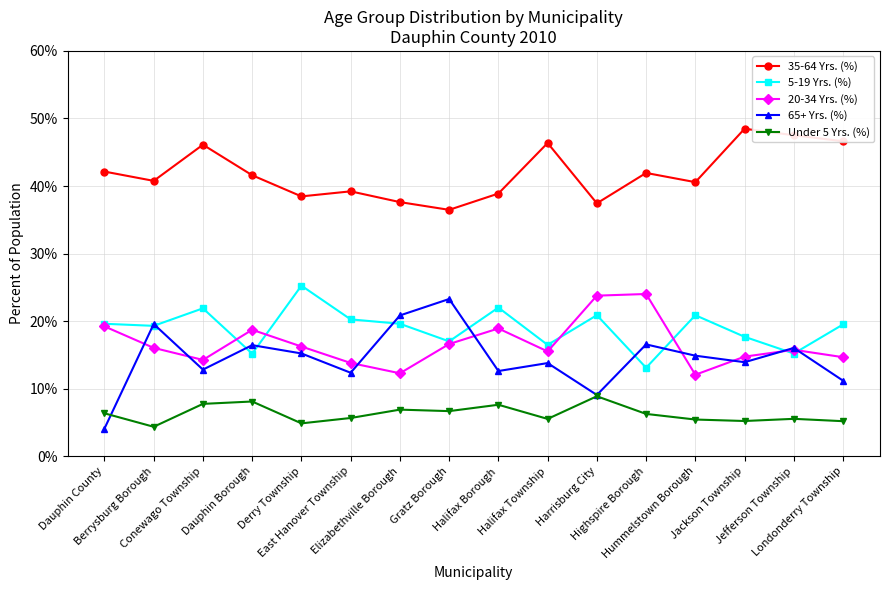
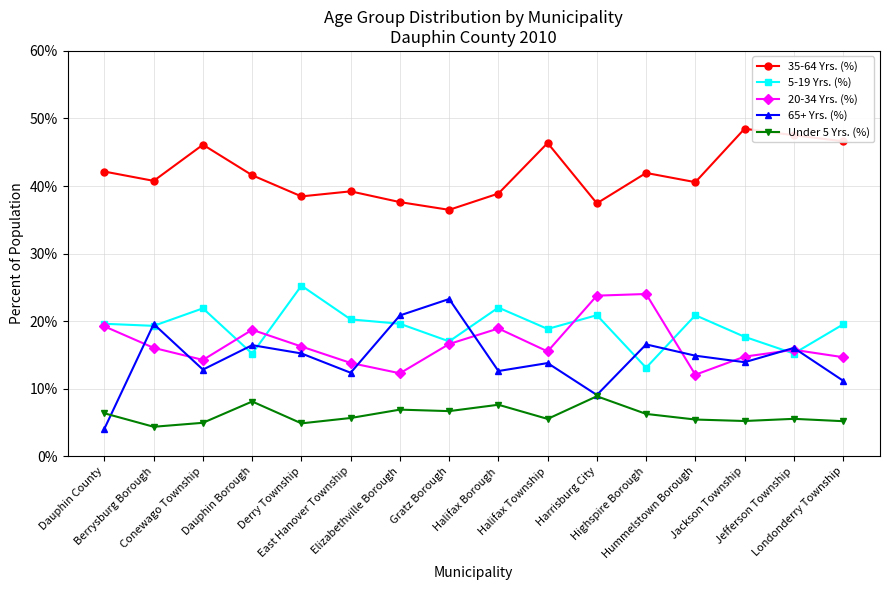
Under 5 Yrs. (%), Conewago Township: 8% -> 5%
5-19 Yrs. (%), Halifax Township: 16% -> 19%
